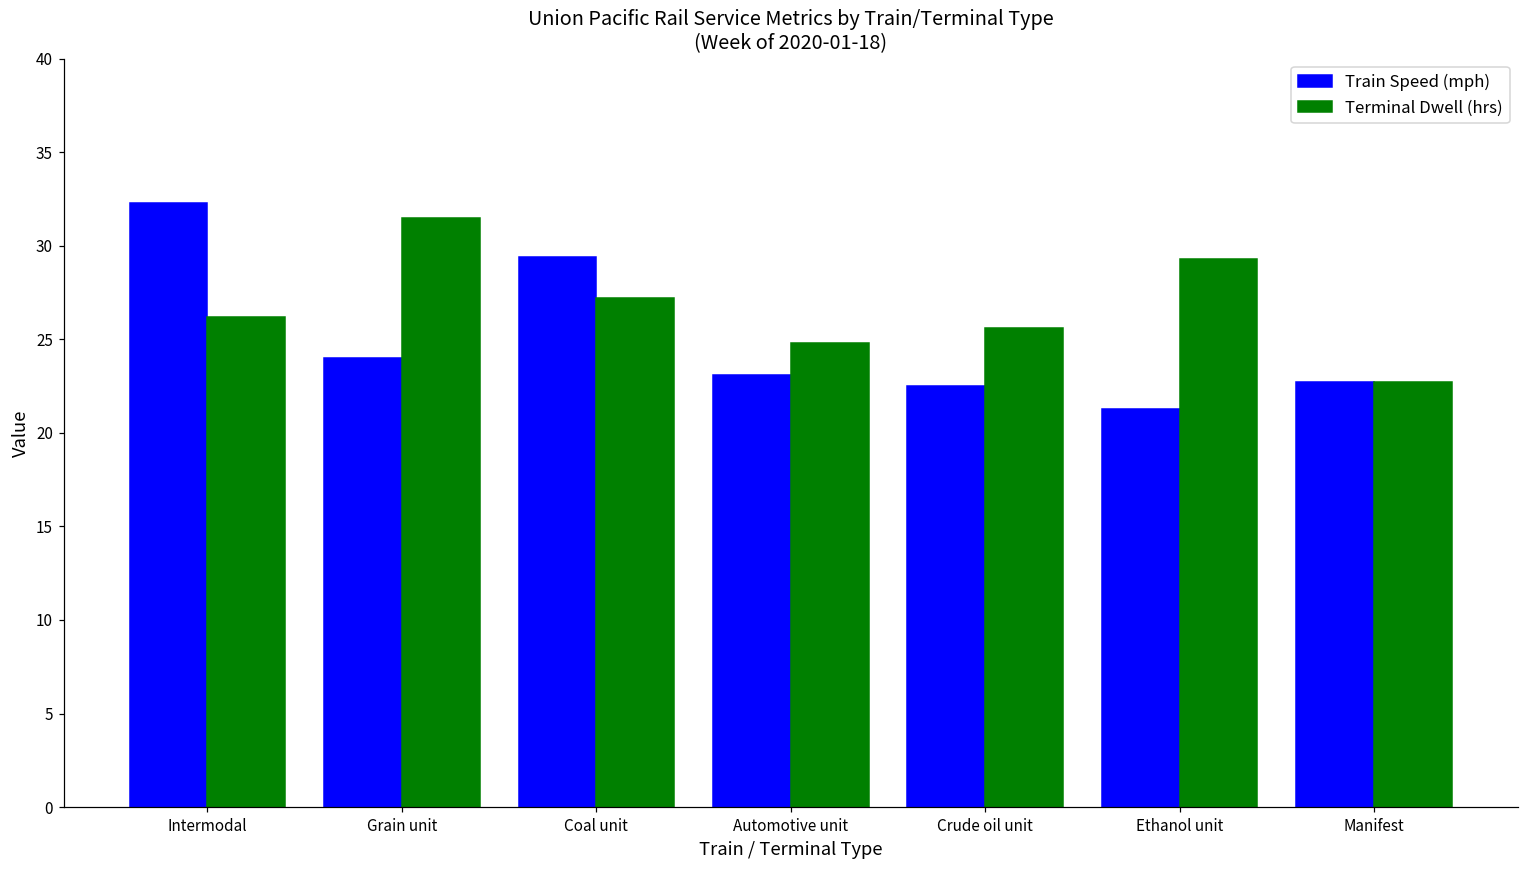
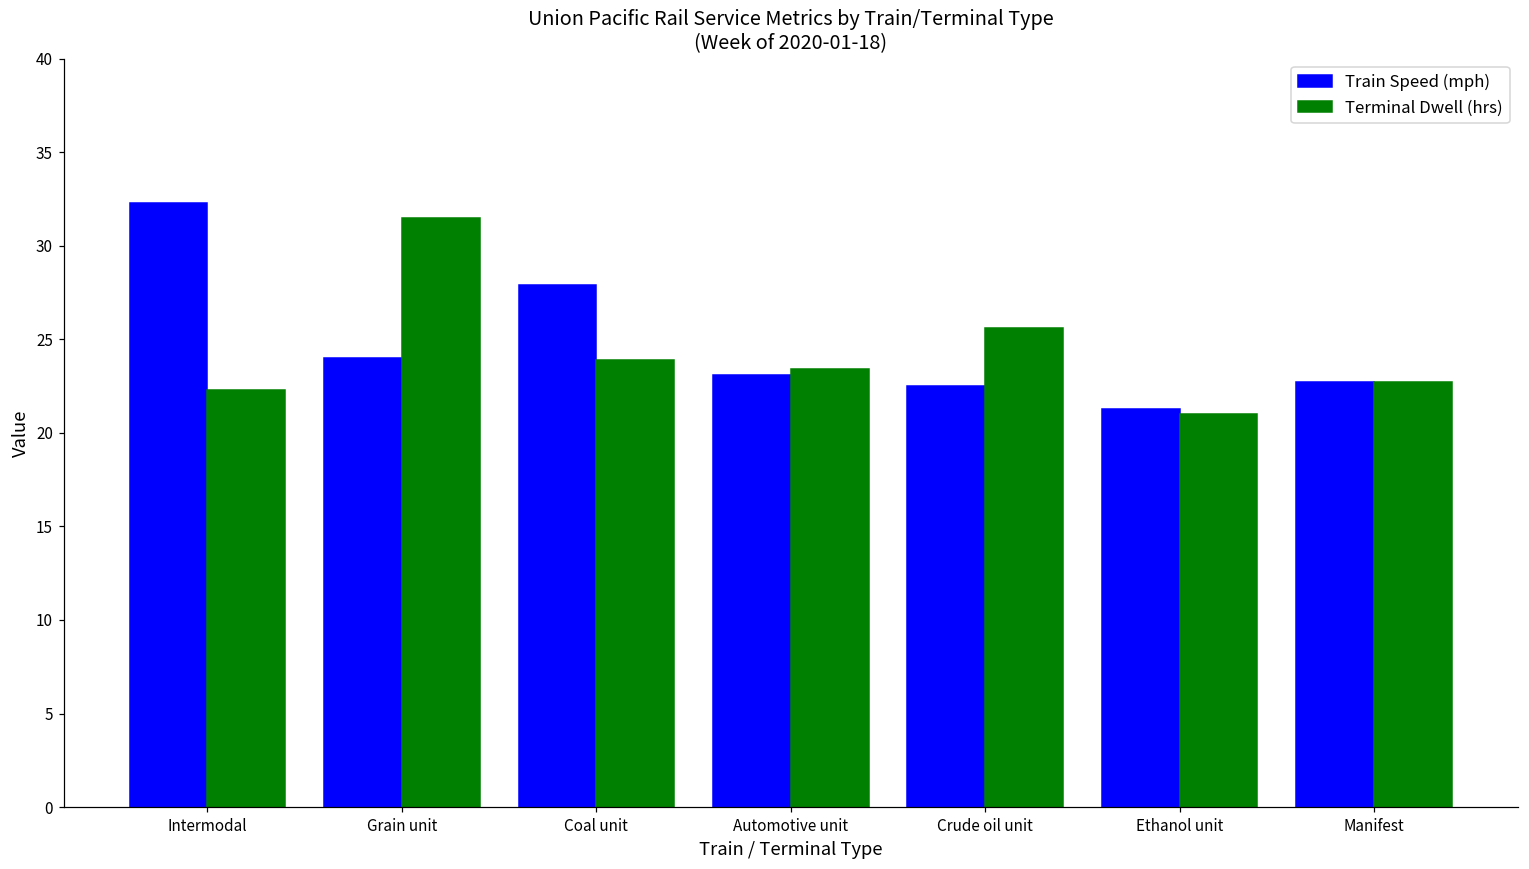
Terminal Dwell (hrs), Intermodal: 26.2 -> 22.3
Train Speed (mph), Coal unit: 29.4 -> 27.9
Terminal Dwell (hrs), Coal unit: 27.2 -> 23.9
Terminal Dwell (hrs), Automotive unit: 24.8 -> 23.4
Terminal Dwell (hrs), Ethanol unit: 29.3 -> 21.0
